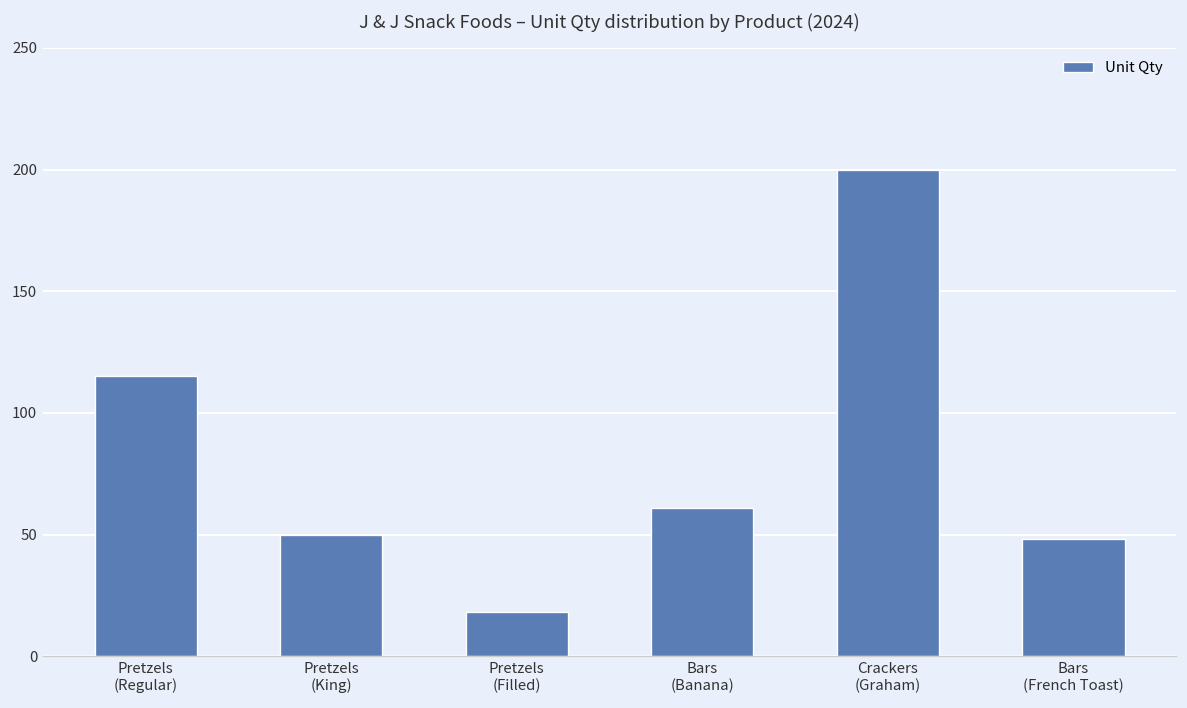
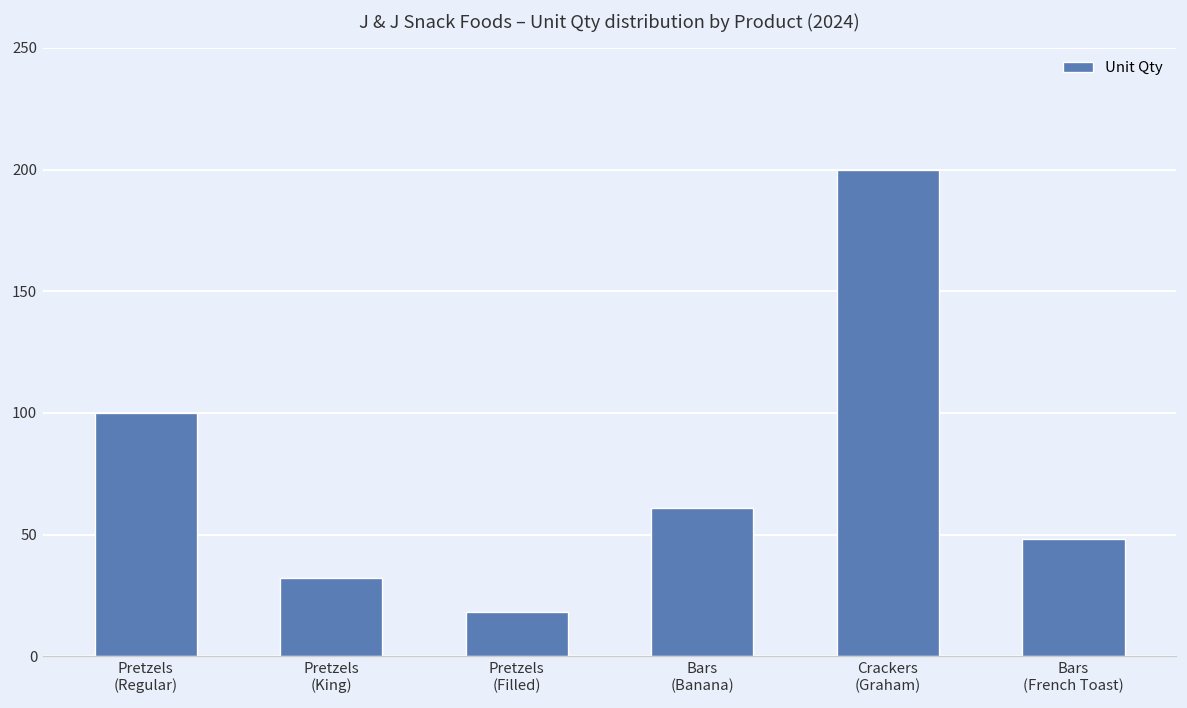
Pretzels (Regular): 115 -> 100
Pretzels (King): 50 -> 32
